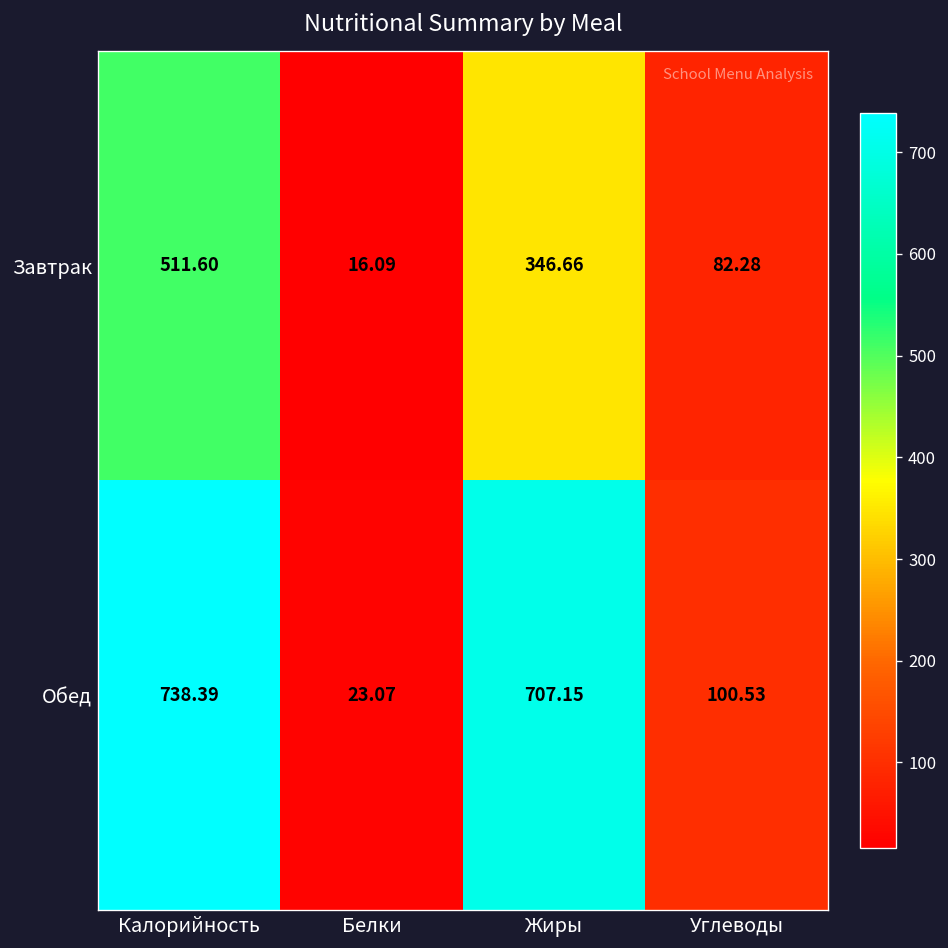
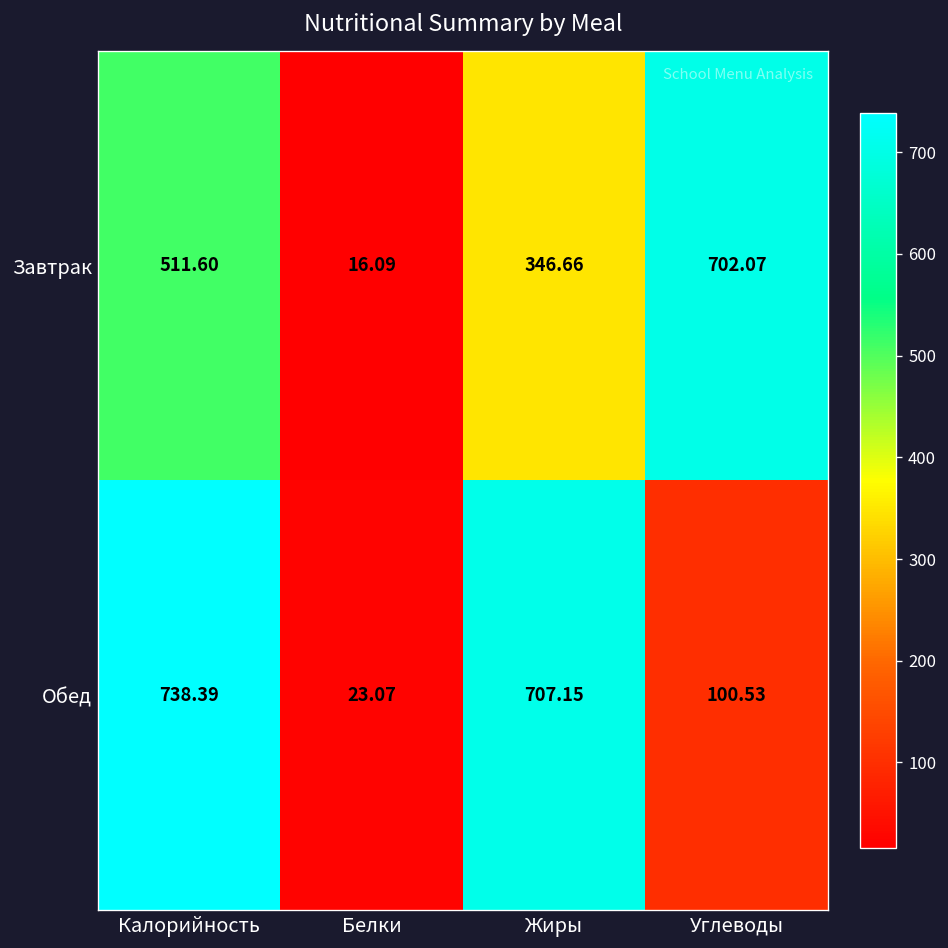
Завтрак, Углеводы: 82.28 -> 702.07
